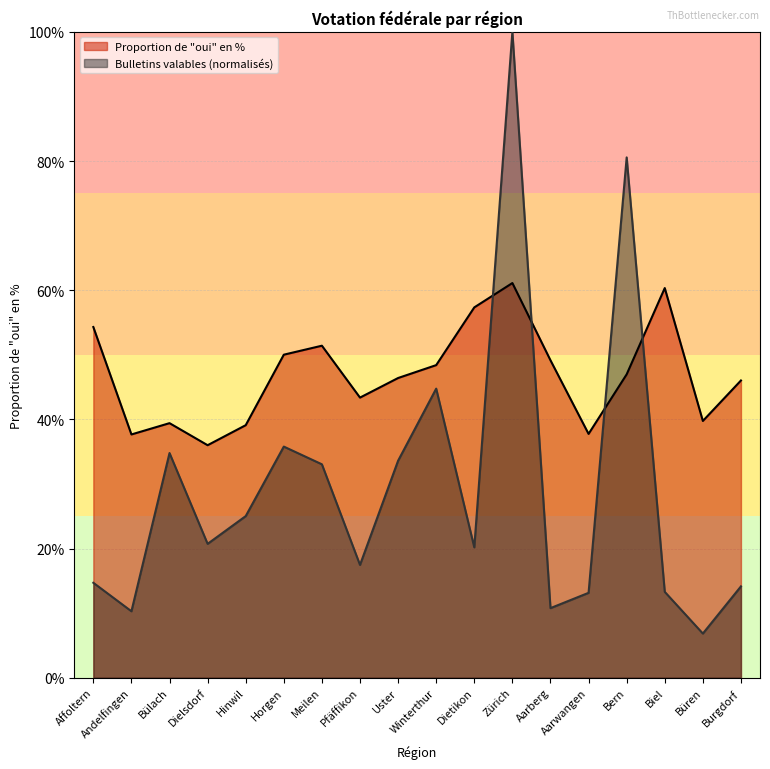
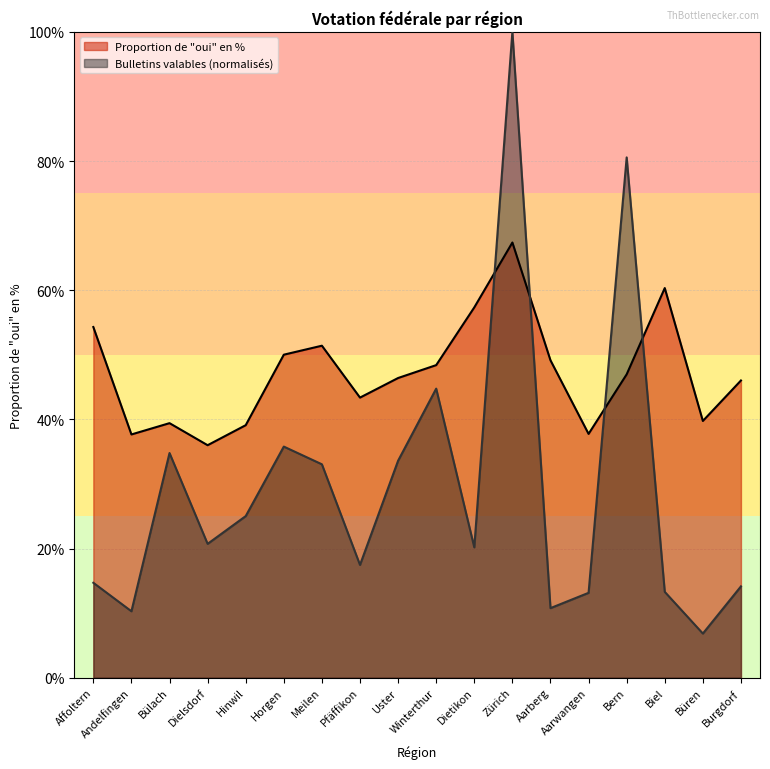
Proportion de "oui" en %, Zürich: 61% -> 67%
